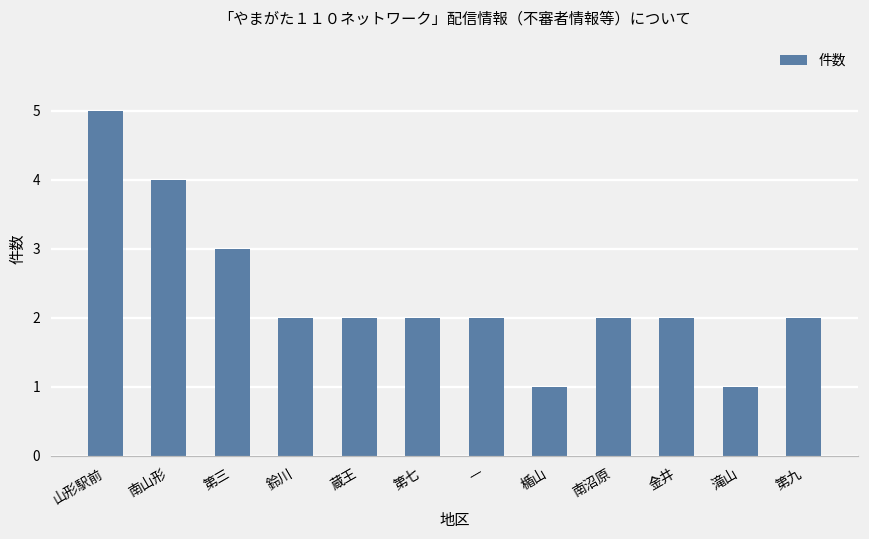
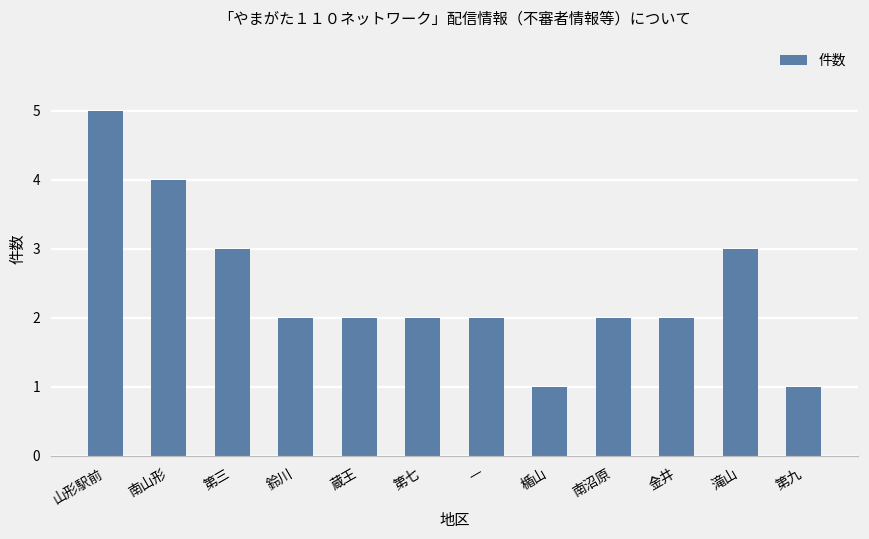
滝山: 1 -> 3
第九: 2 -> 1
